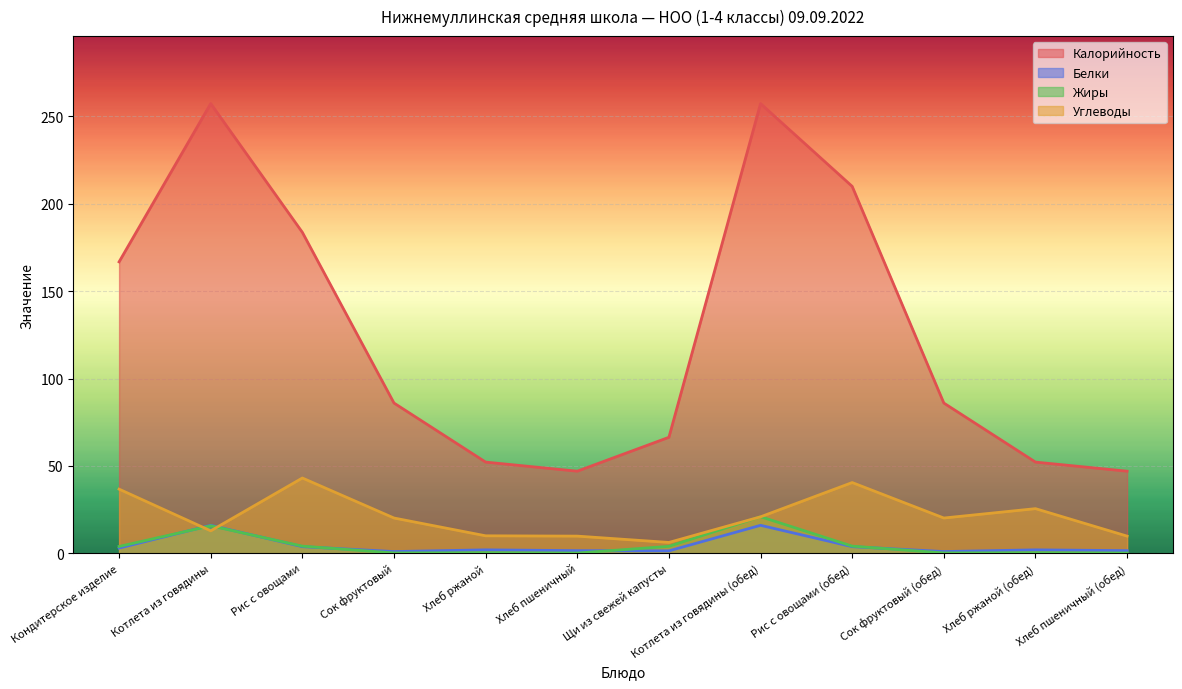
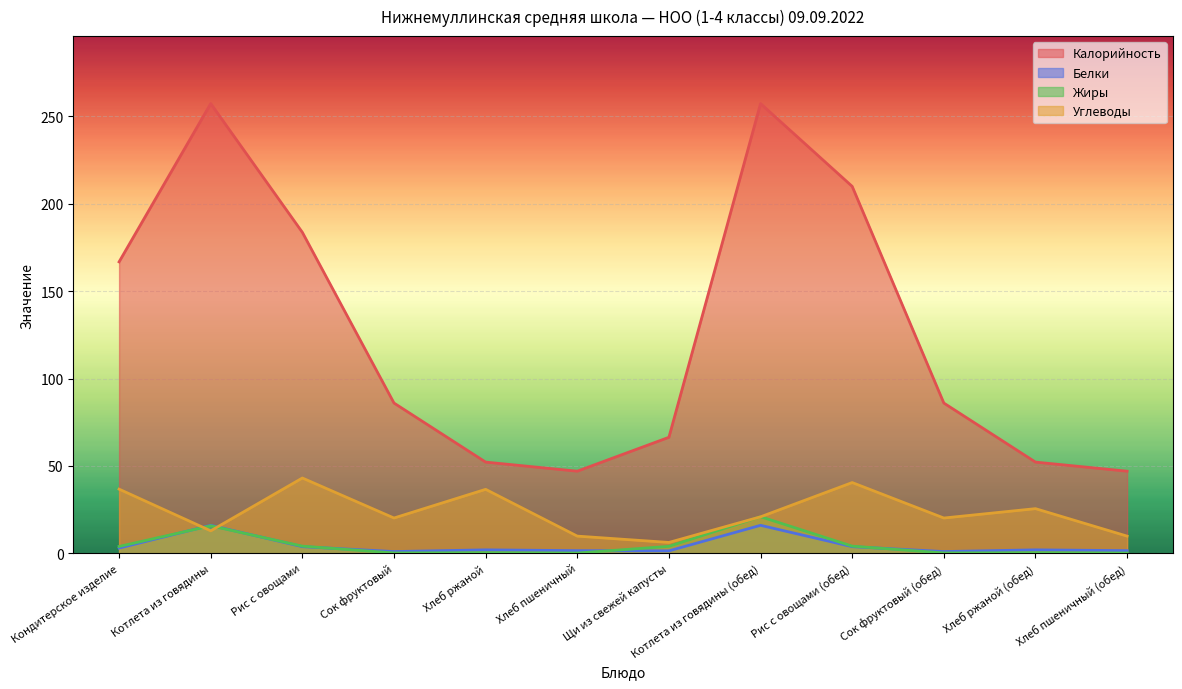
Углеводы, Хлеб ржаной: 10 -> 37
